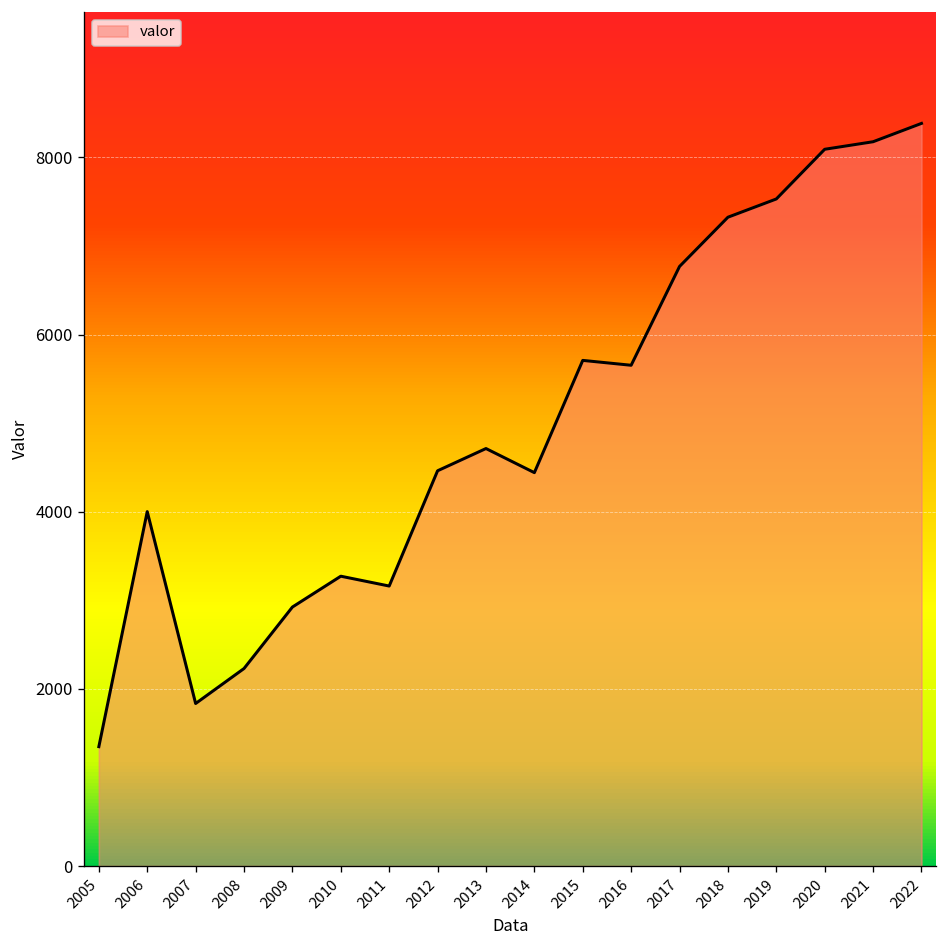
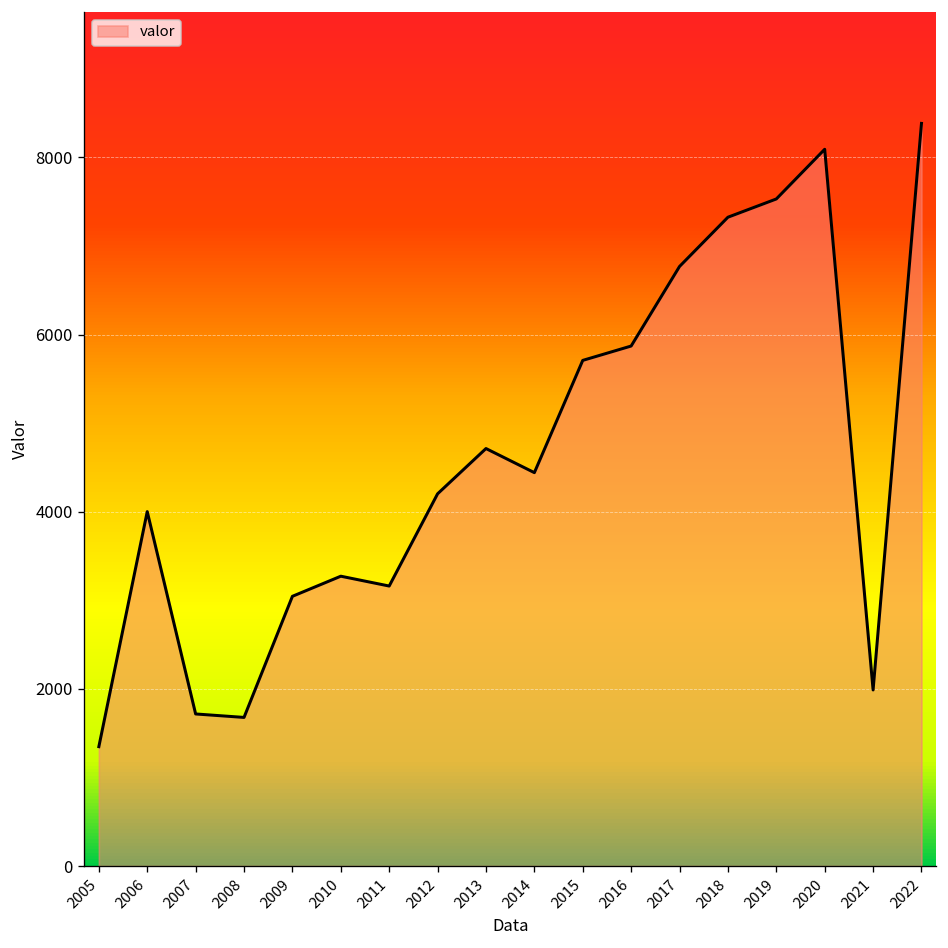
2007: 1800 -> 1700
2008: 2200 -> 1700
2009: 2900 -> 3000
2012: 4500 -> 4200
2016: 5700 -> 5900
2021: 8200 -> 2000
